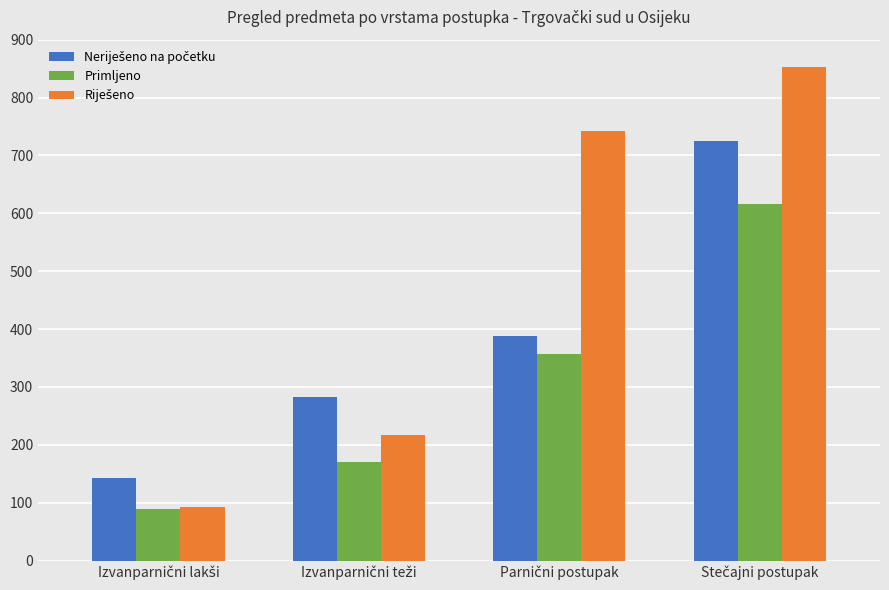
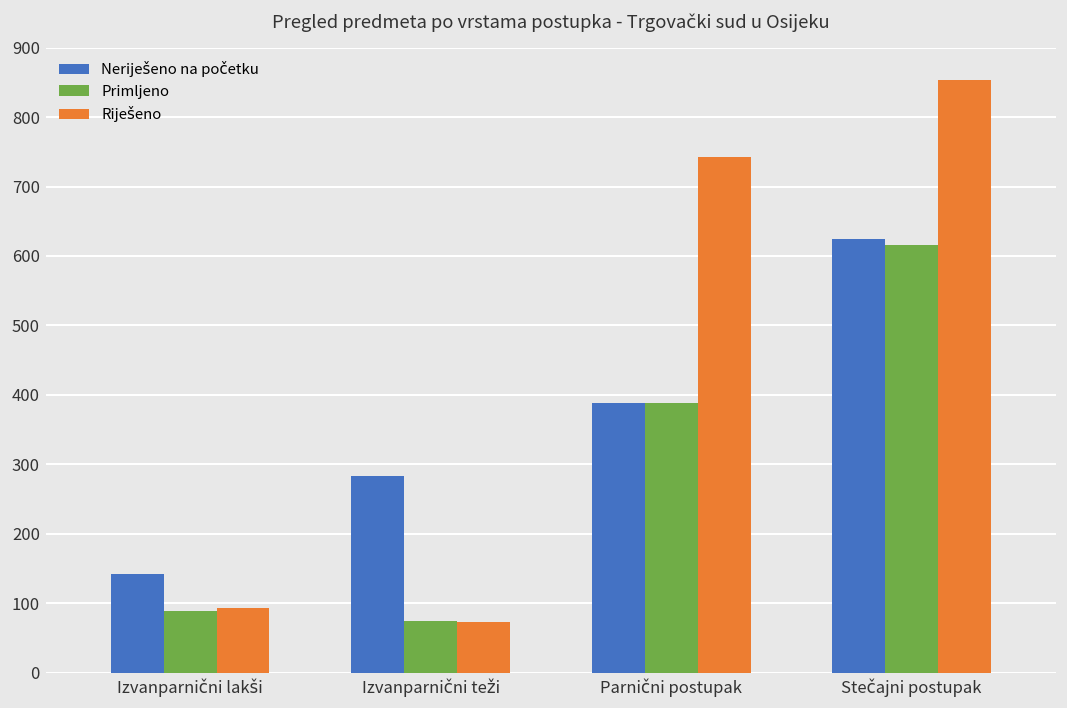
Primljeno, Izvanparnični teži: 170 -> 80
Riješeno, Izvanparnični teži: 220 -> 70
Primljeno, Parnični postupak: 360 -> 390
Neriješeno na početku, Stečajni postupak: 730 -> 620
